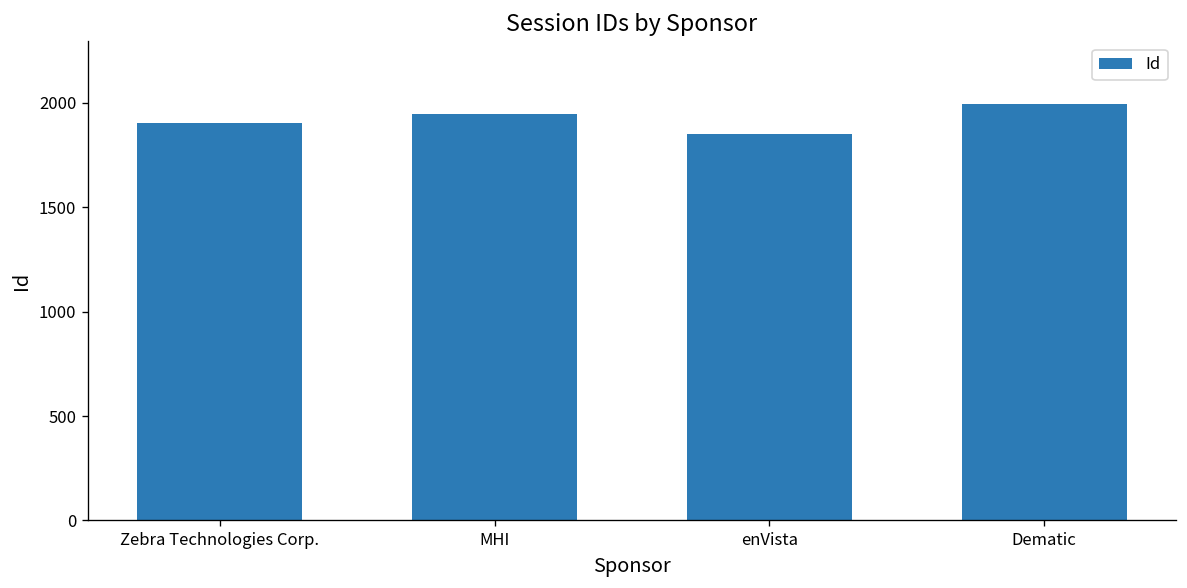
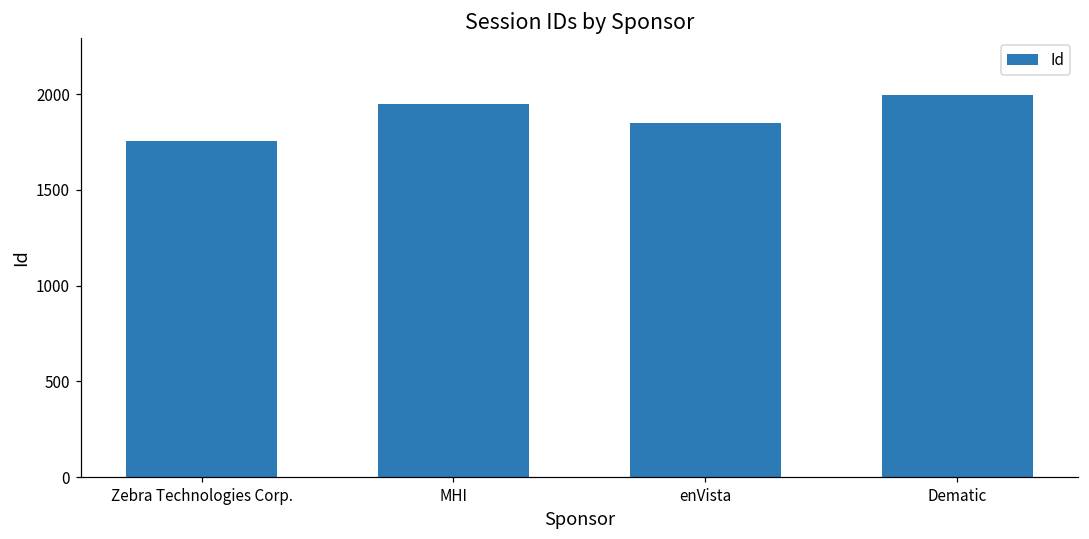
Zebra Technologies Corp.: 1900 -> 1760
